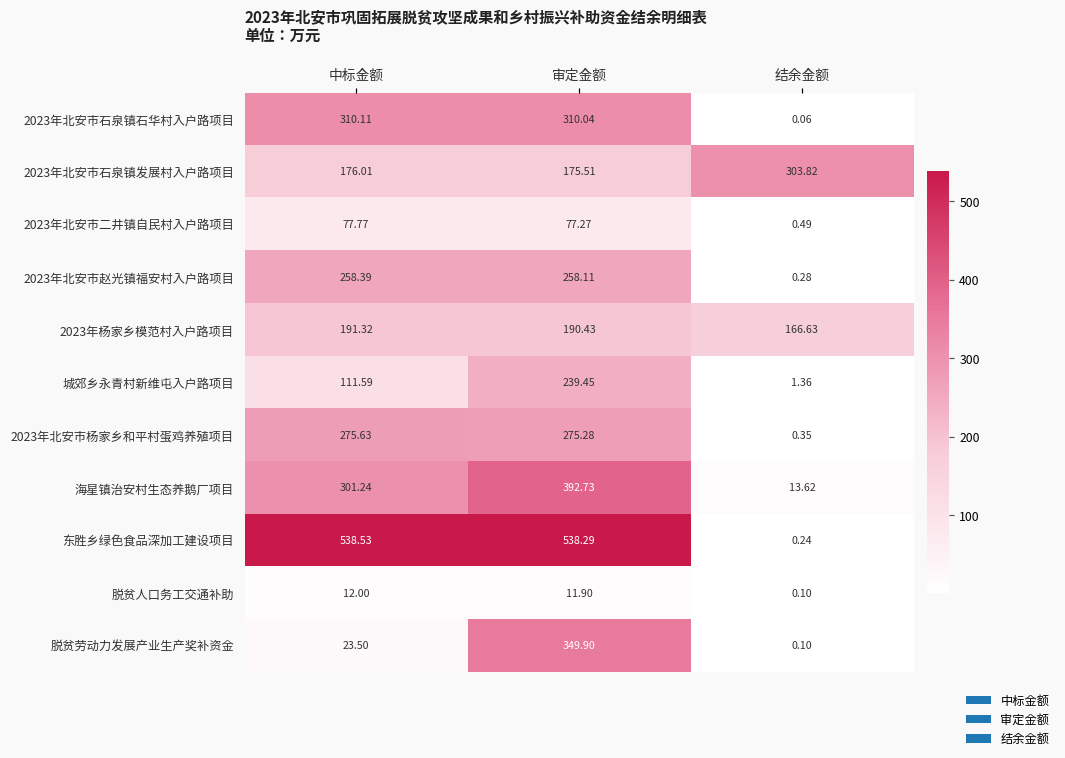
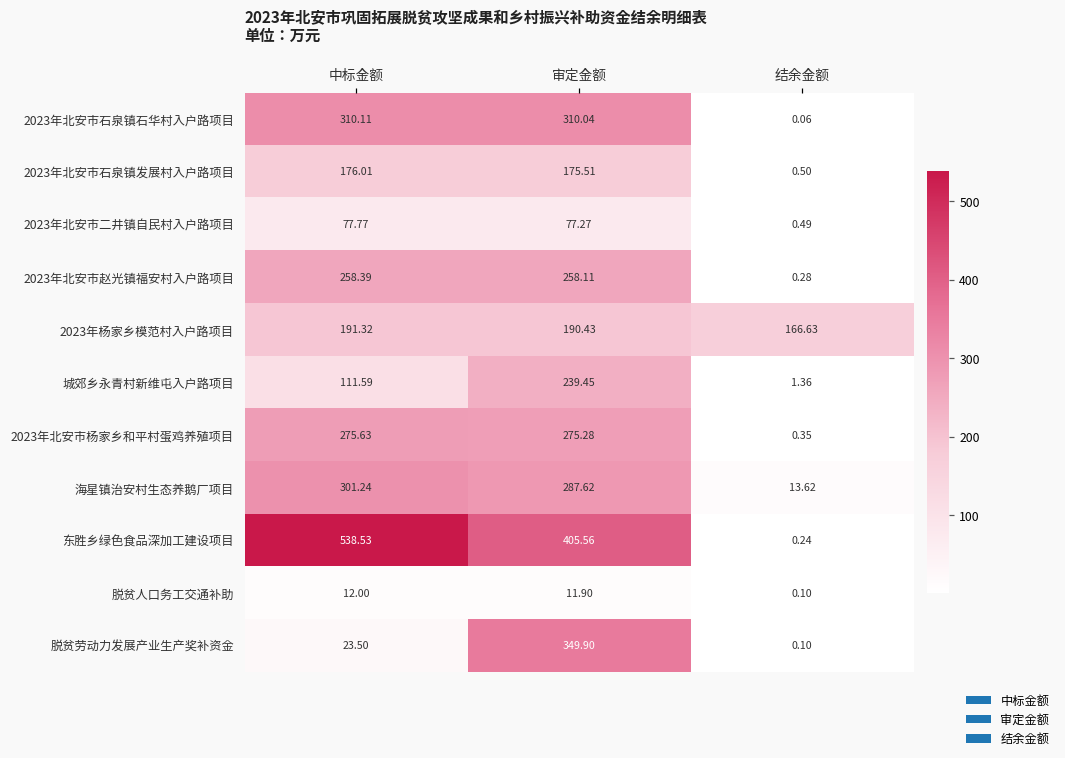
2023年北安市石泉镇发展村入户路项目, 结余金额: 303.82 -> 0.50
海星镇治安村生态养鹅厂项目, 审定金额: 392.73 -> 287.62
东胜乡绿色食品深加工建设项目, 审定金额: 538.29 -> 405.56
